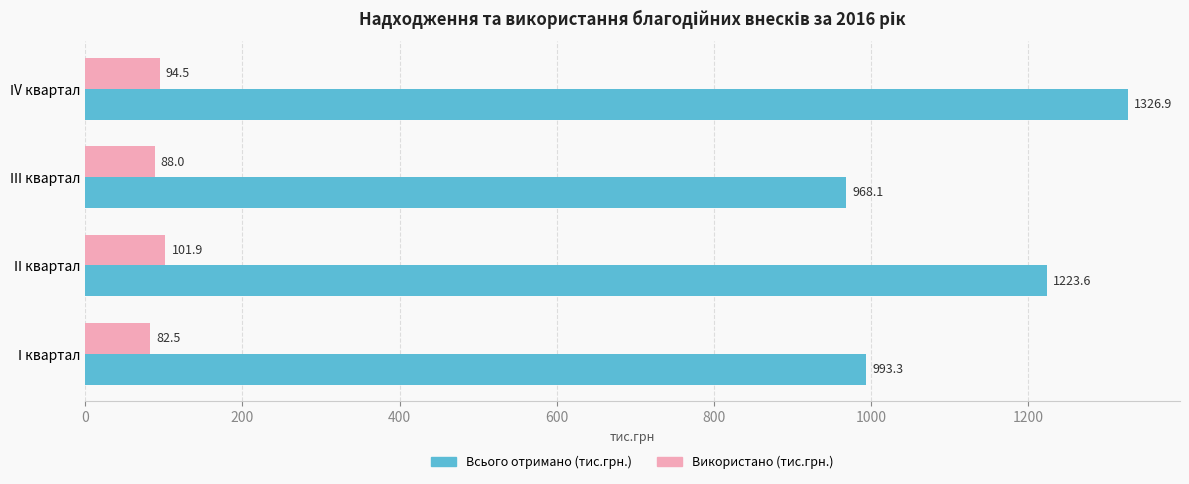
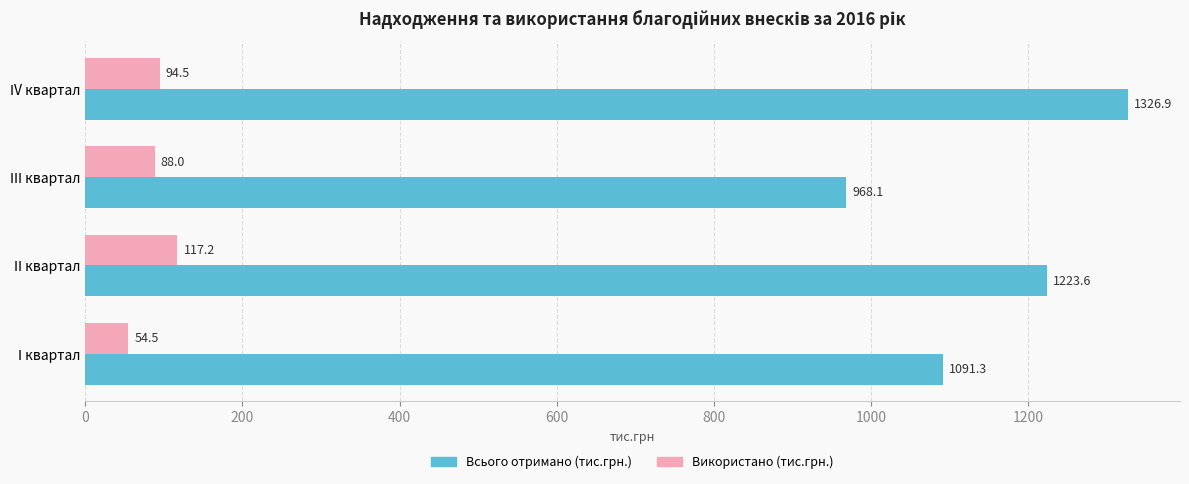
Використано (тис.грн.), ІІ квартал: 101.9 -> 117.2
Використано (тис.грн.), І квартал: 82.5 -> 54.5
Всього отримано (тис.грн.), І квартал: 993.3 -> 1091.3
